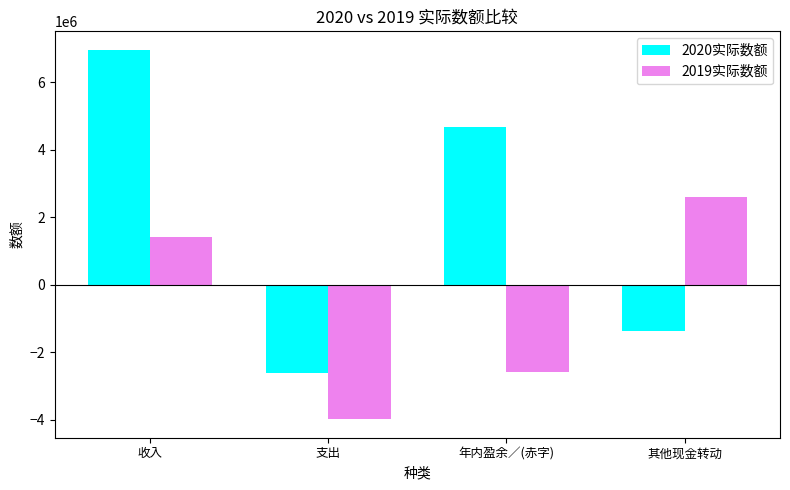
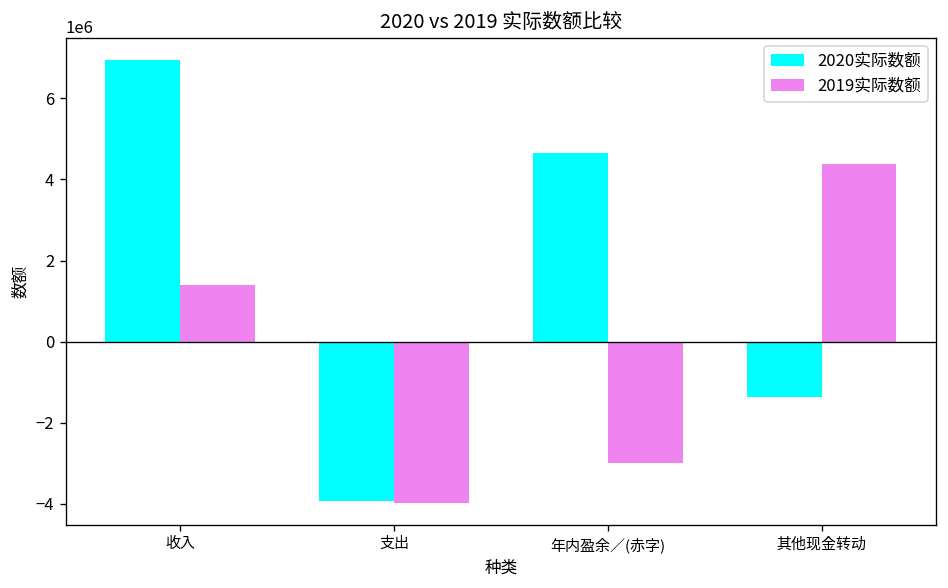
2020实际数额, 支出: -2600000 -> -3900000
2019实际数额, 年内盈余／(赤字): -2600000 -> -3000000
2019实际数额, 其他现金转动: 2600000 -> 4400000
